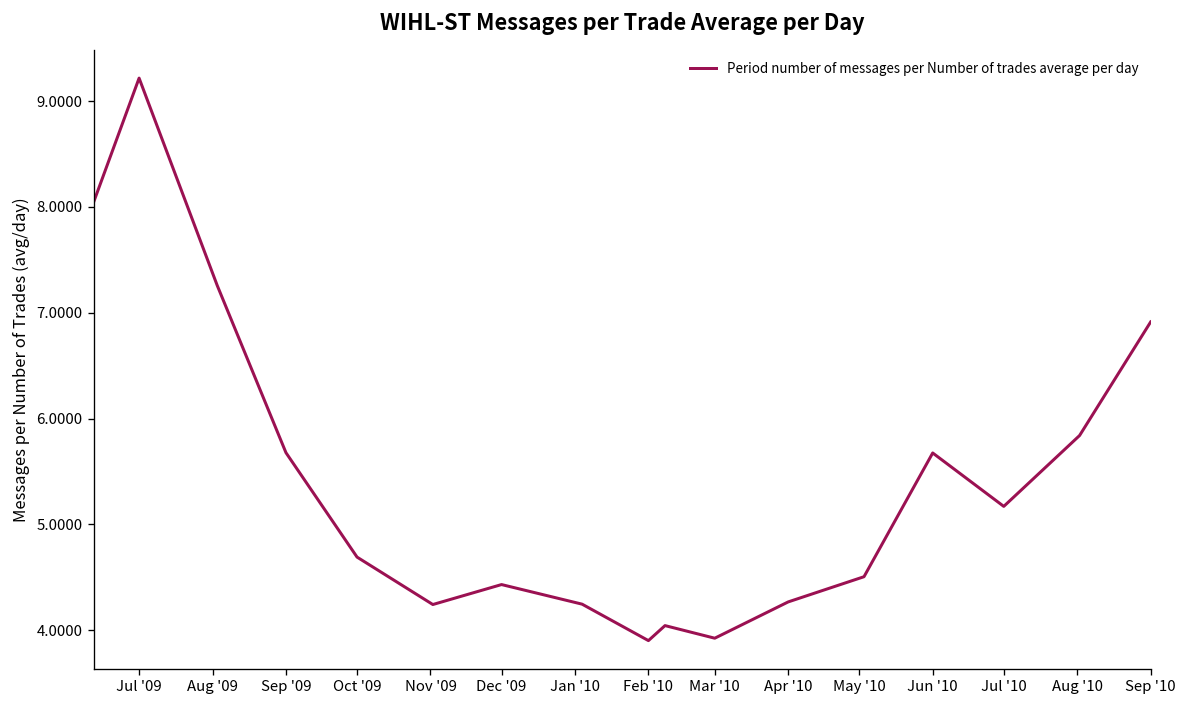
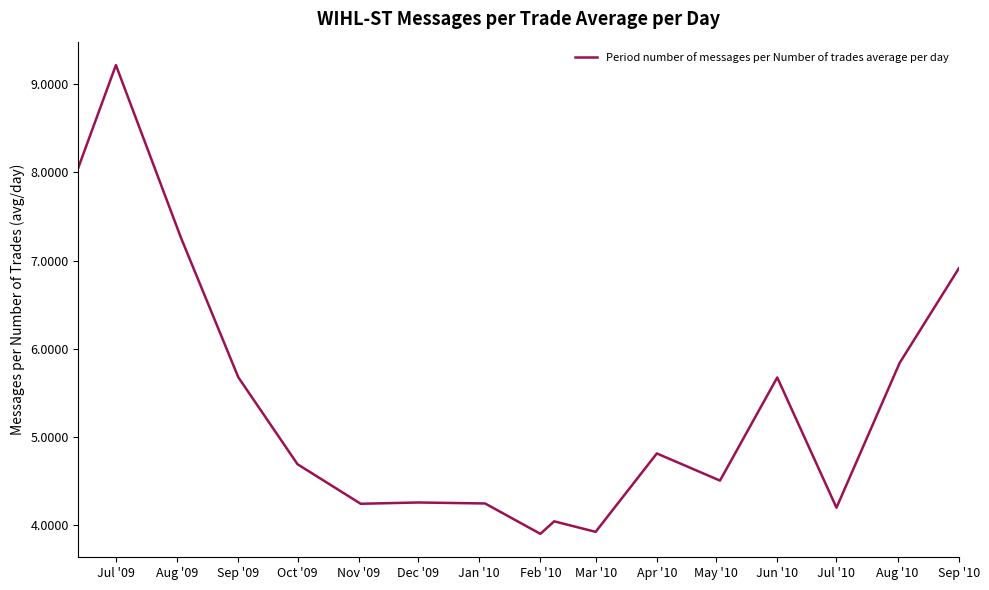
Dec '09: 4.4 -> 4.3
Apr '10: 4.3 -> 4.8
Jul '10: 5.2 -> 4.2
